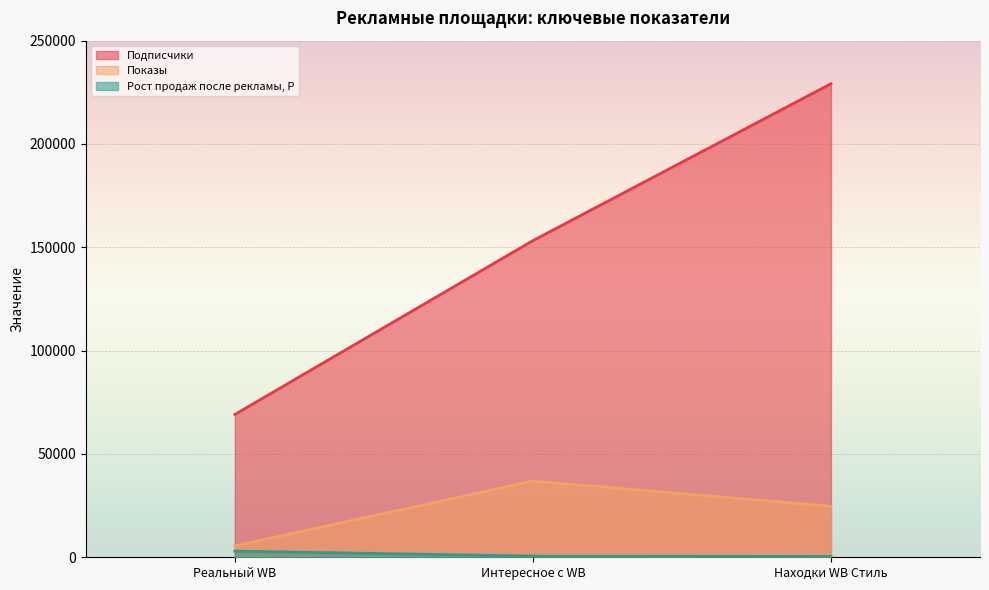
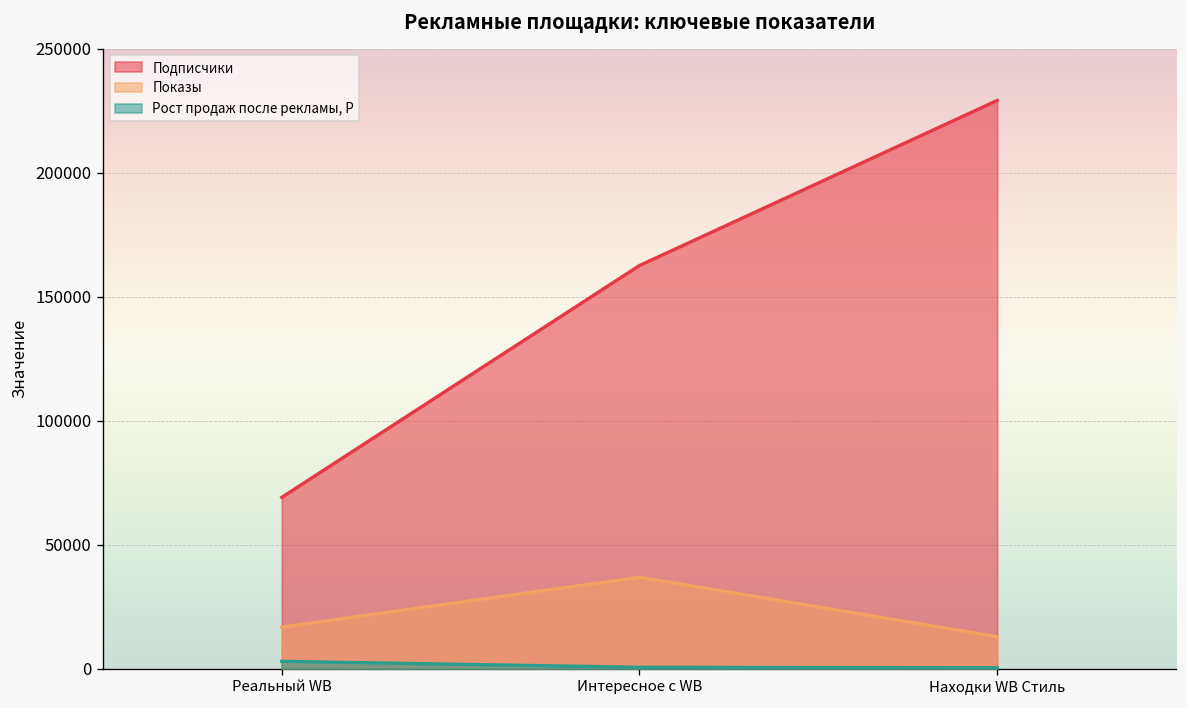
Показы, Реальный WB: 6000 -> 17000
Подписчики, Интересное с WB: 153000 -> 163000
Показы, Находки WB Стиль: 25000 -> 13000
